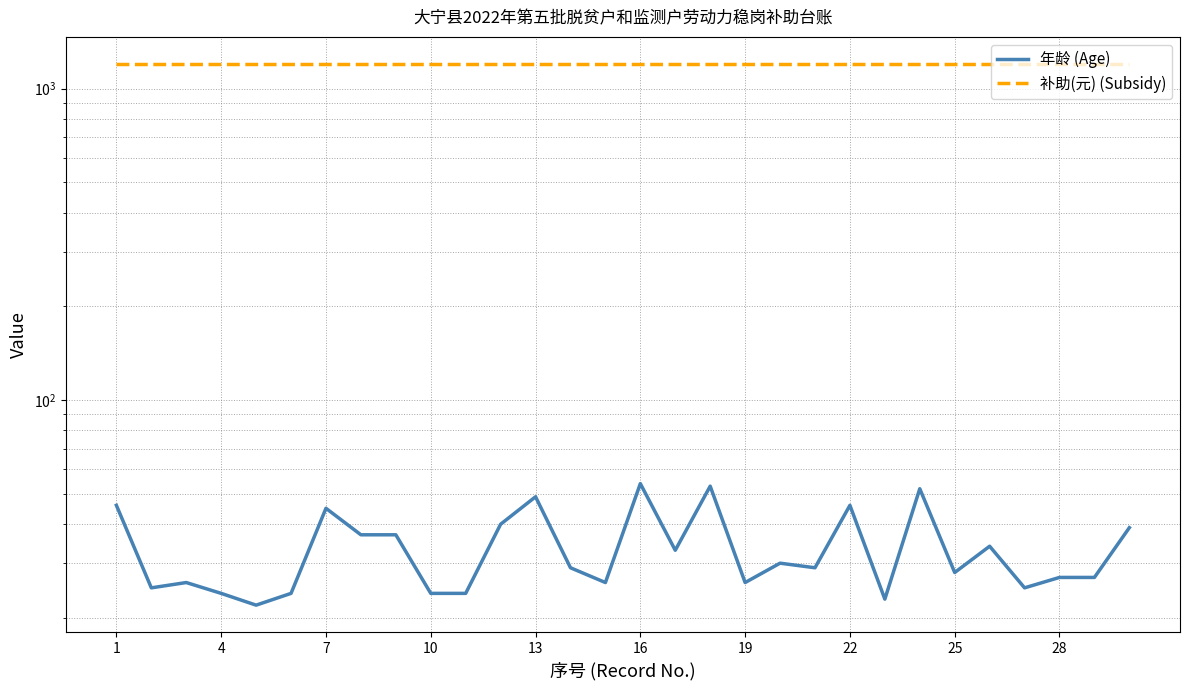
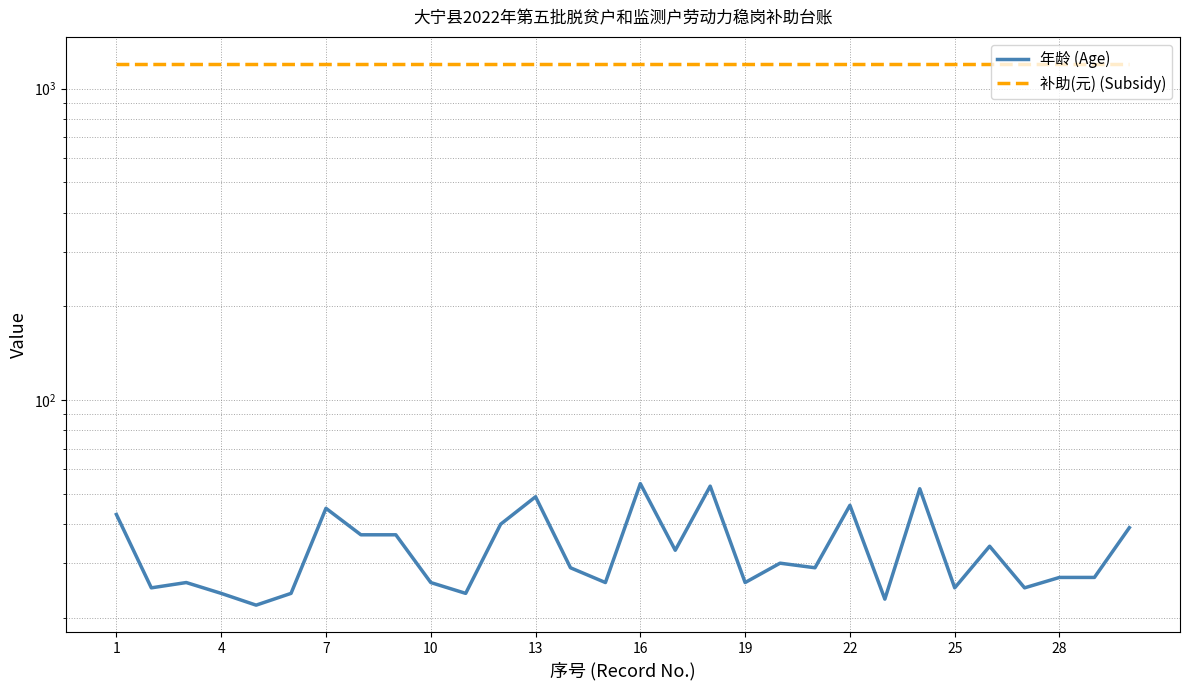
年龄 (Age), 1: 46 -> 43
年龄 (Age), 10: 24 -> 26
年龄 (Age), 25: 28 -> 25
